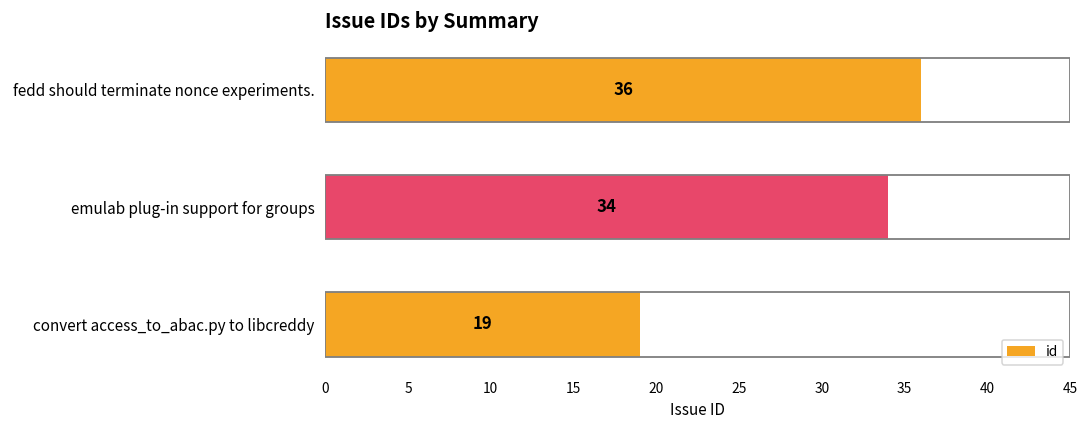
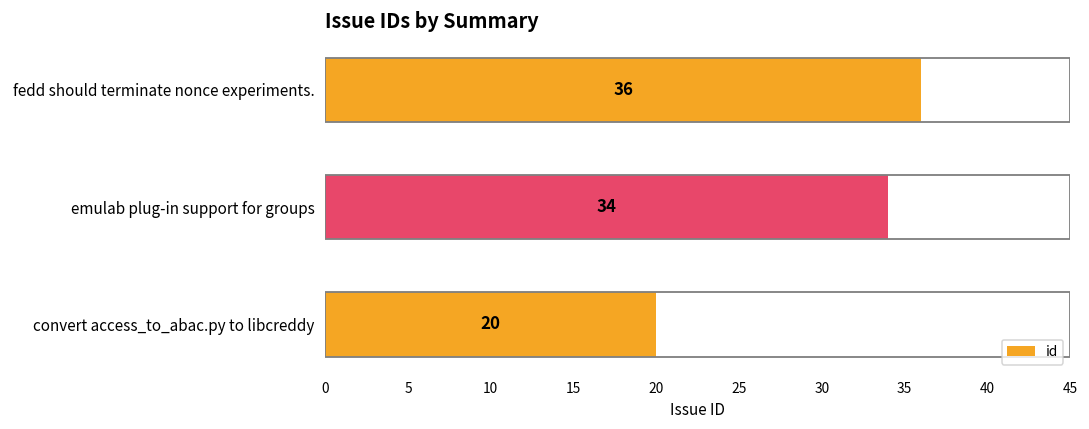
convert access_to_abac.py to libcreddy: 19 -> 20
